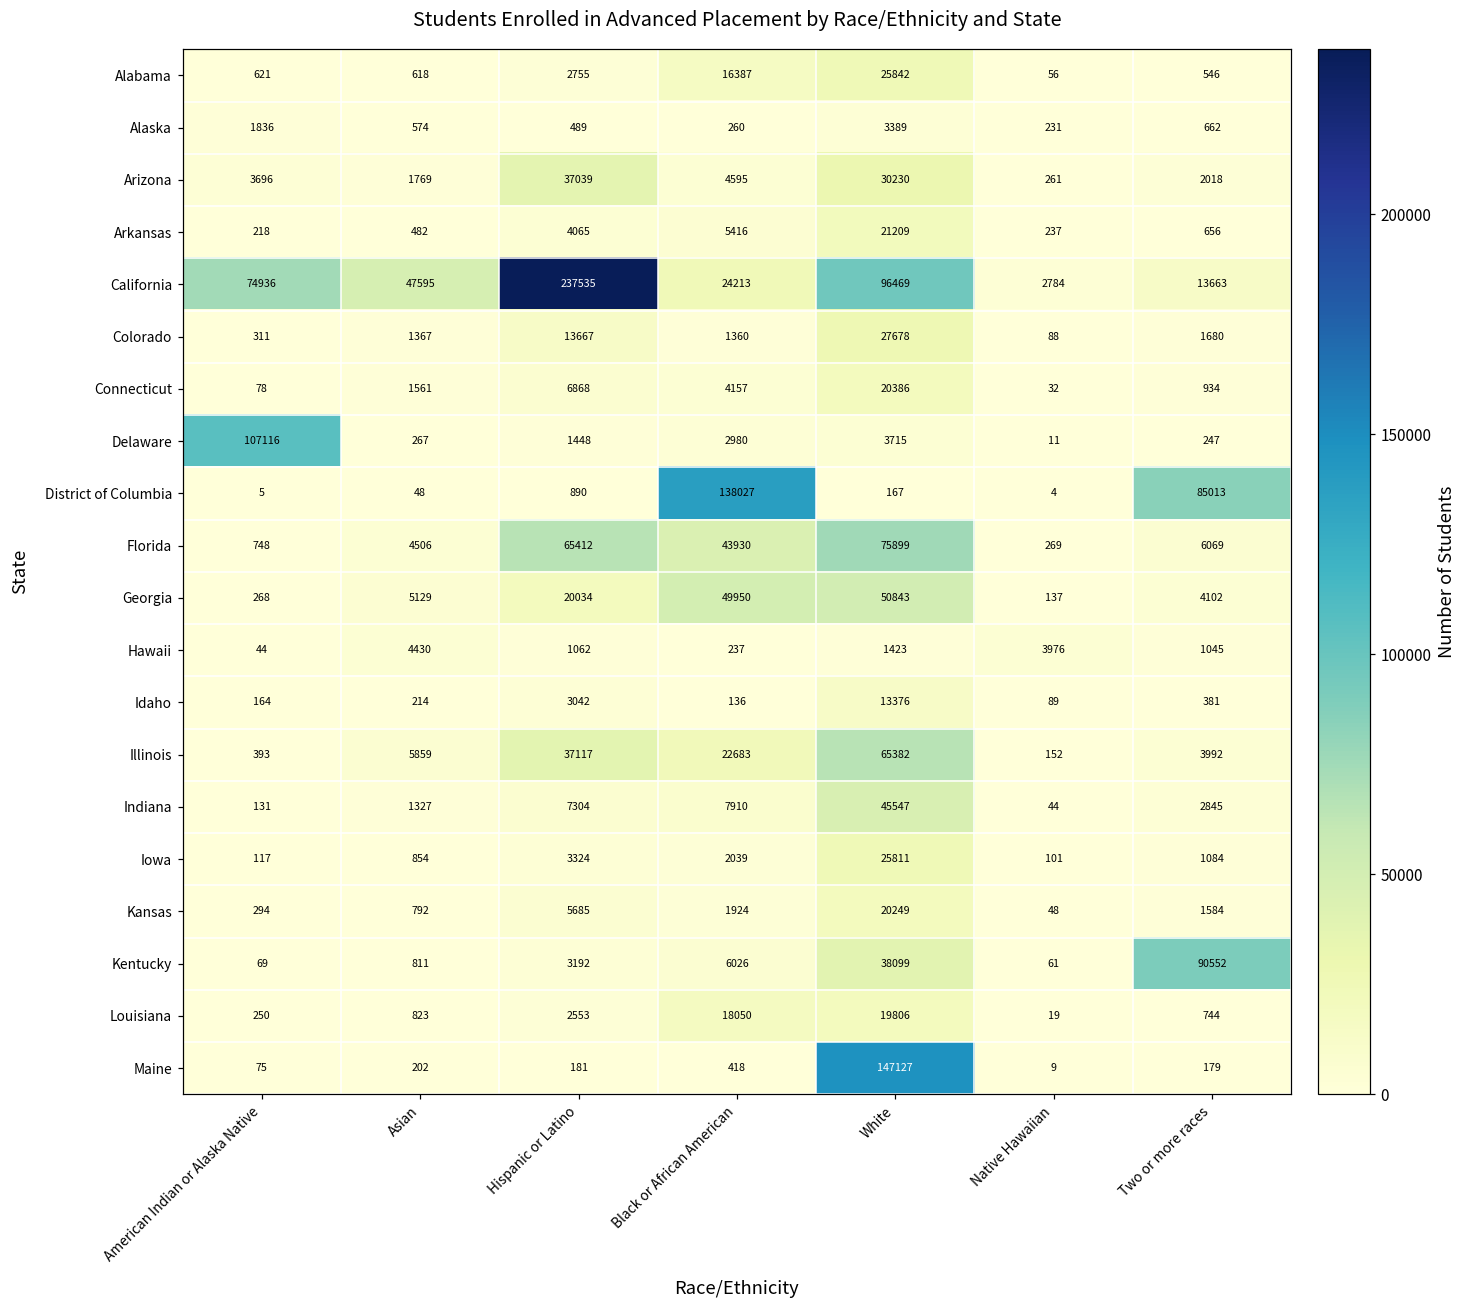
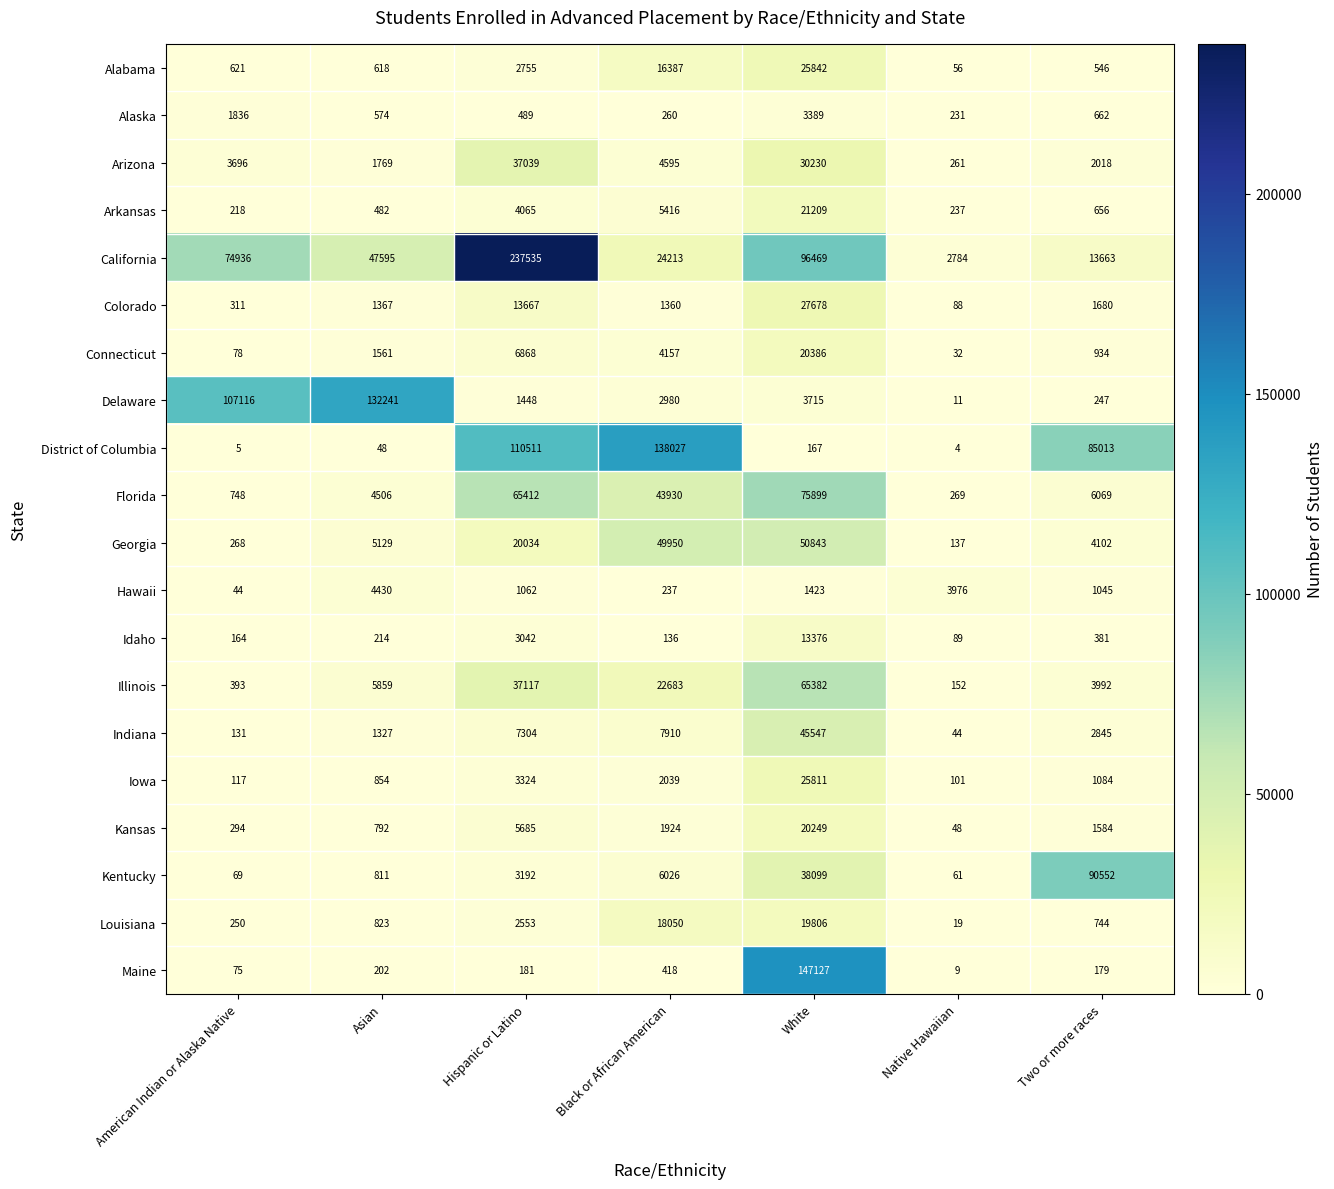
Delaware, Asian: 267 -> 132241
District of Columbia, Hispanic or Latino: 890 -> 110511
